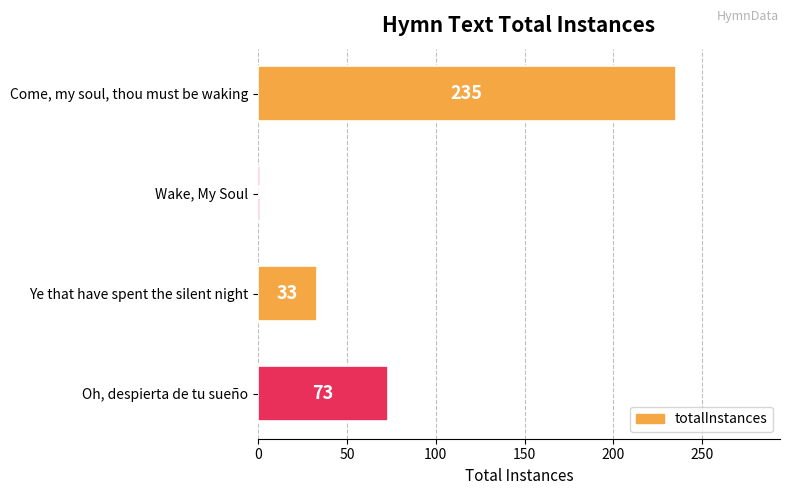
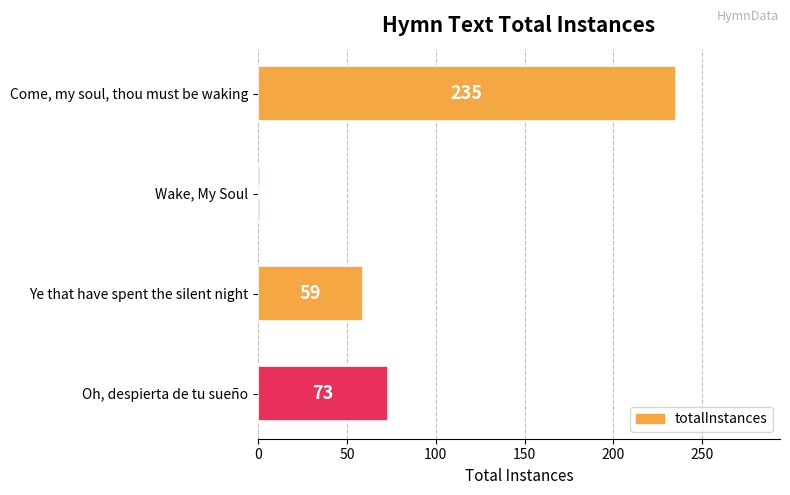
Ye that have spent the silent night: 33 -> 59
